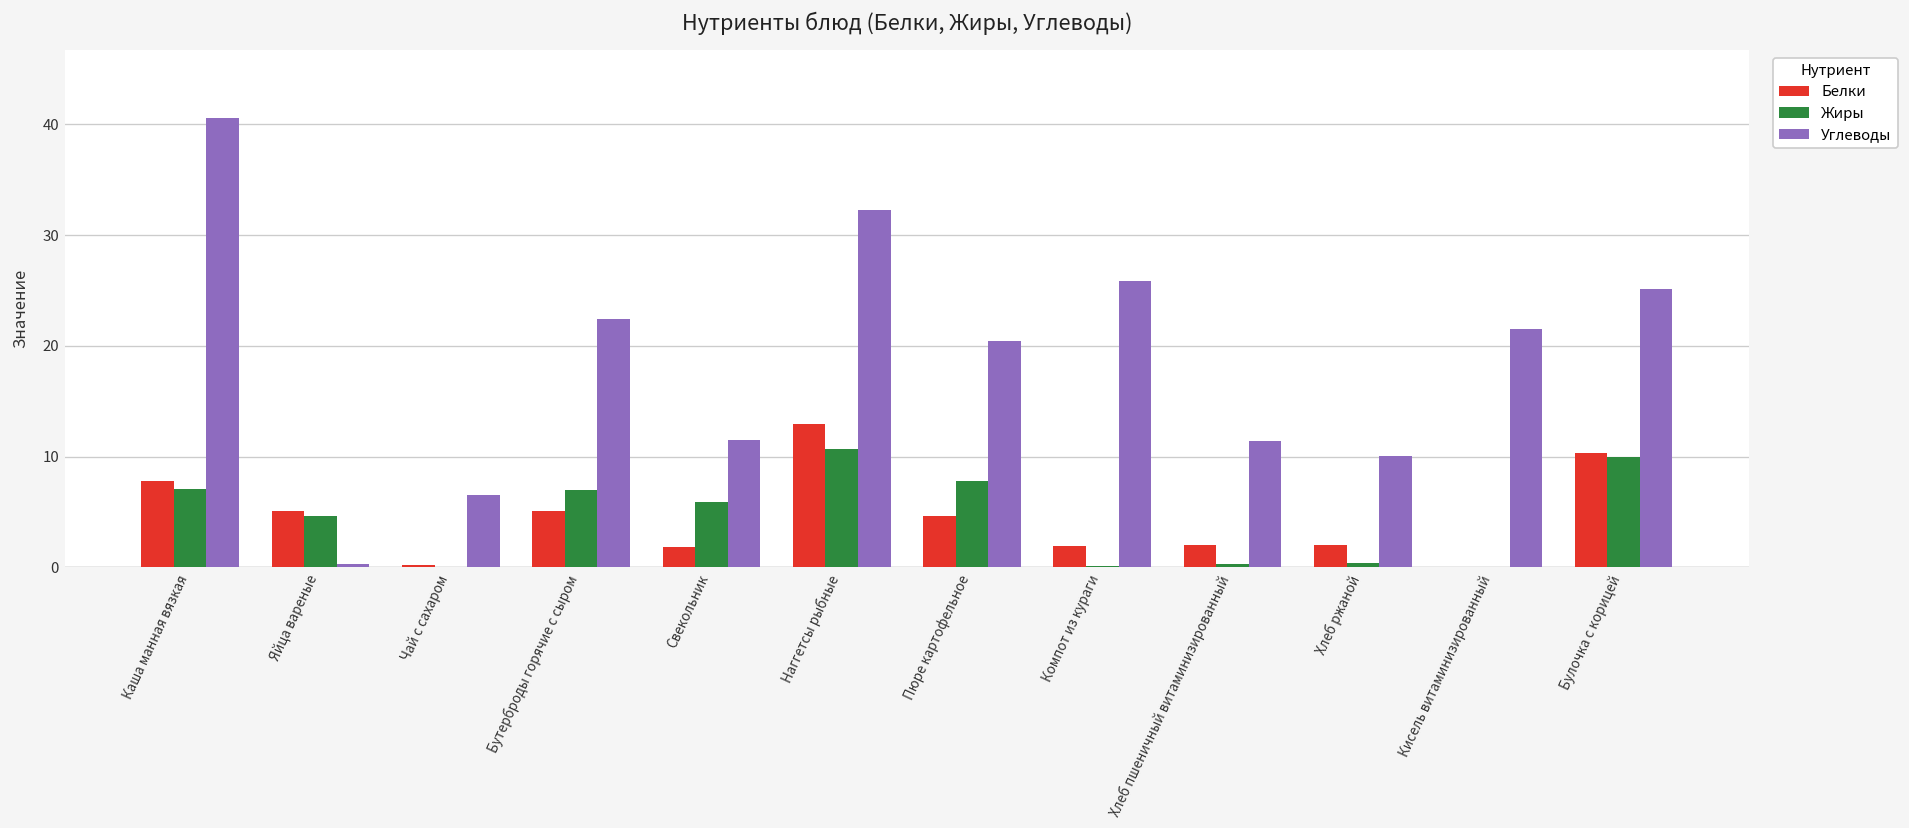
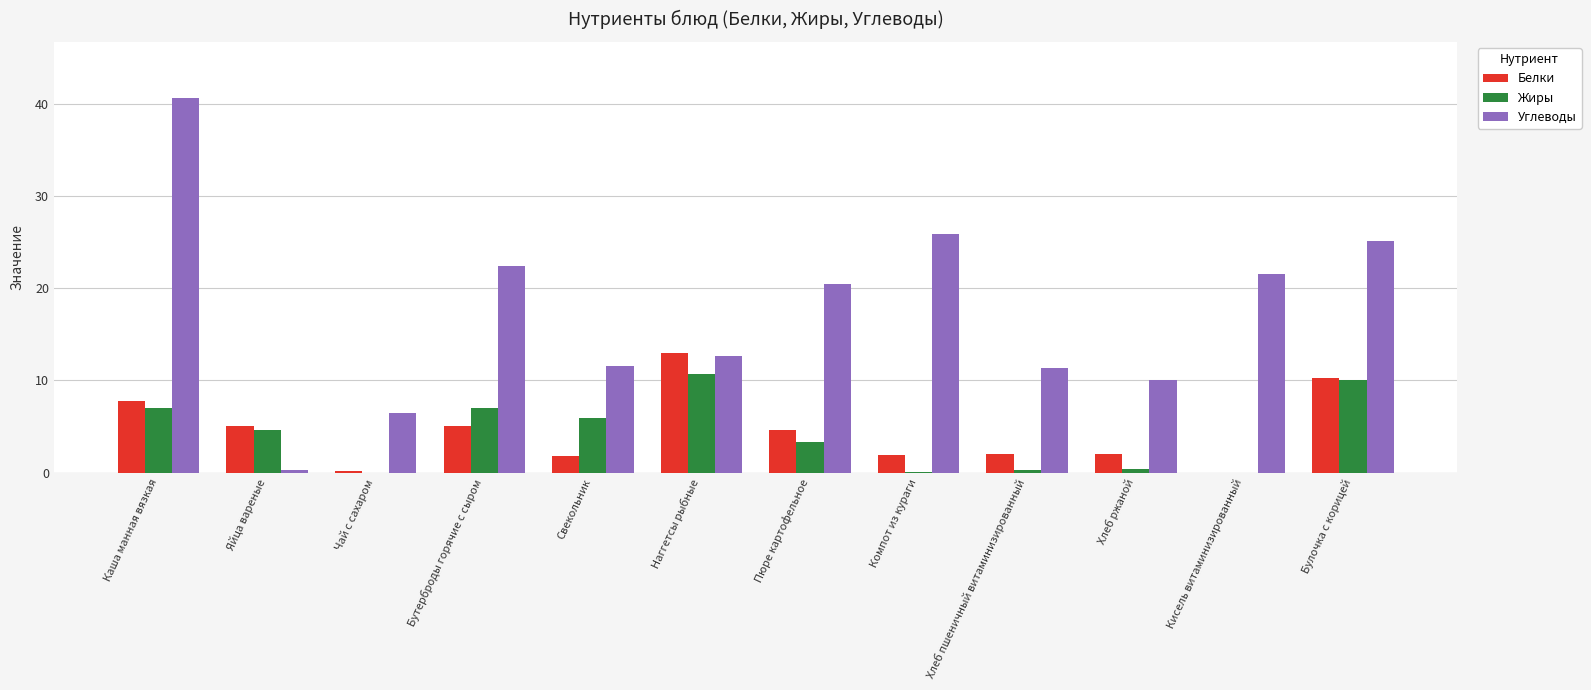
Углеводы, Наггетсы рыбные: 32 -> 13
Жиры, Пюре картофельное: 8 -> 3
